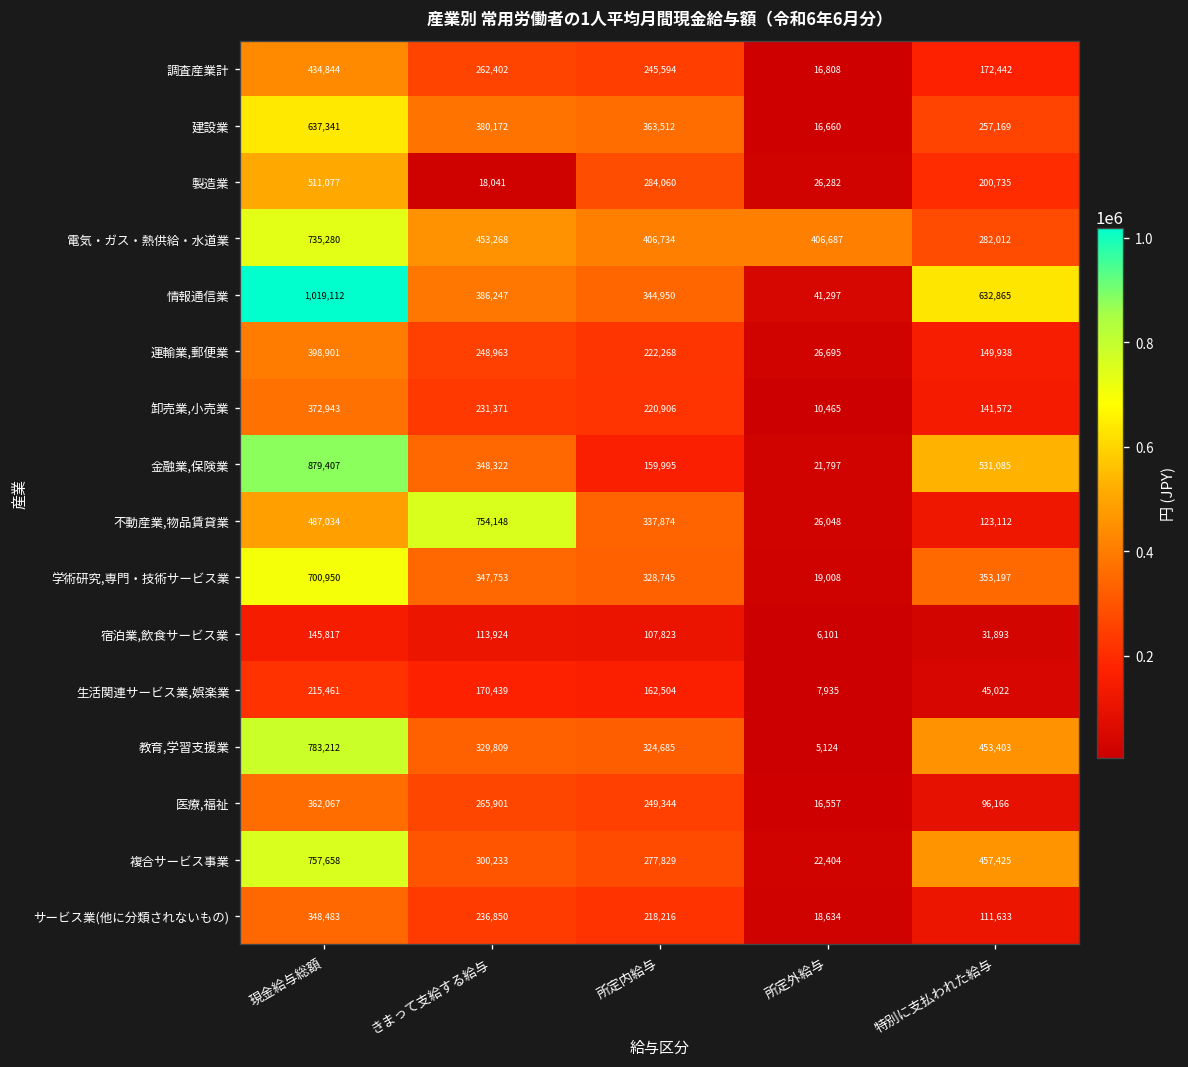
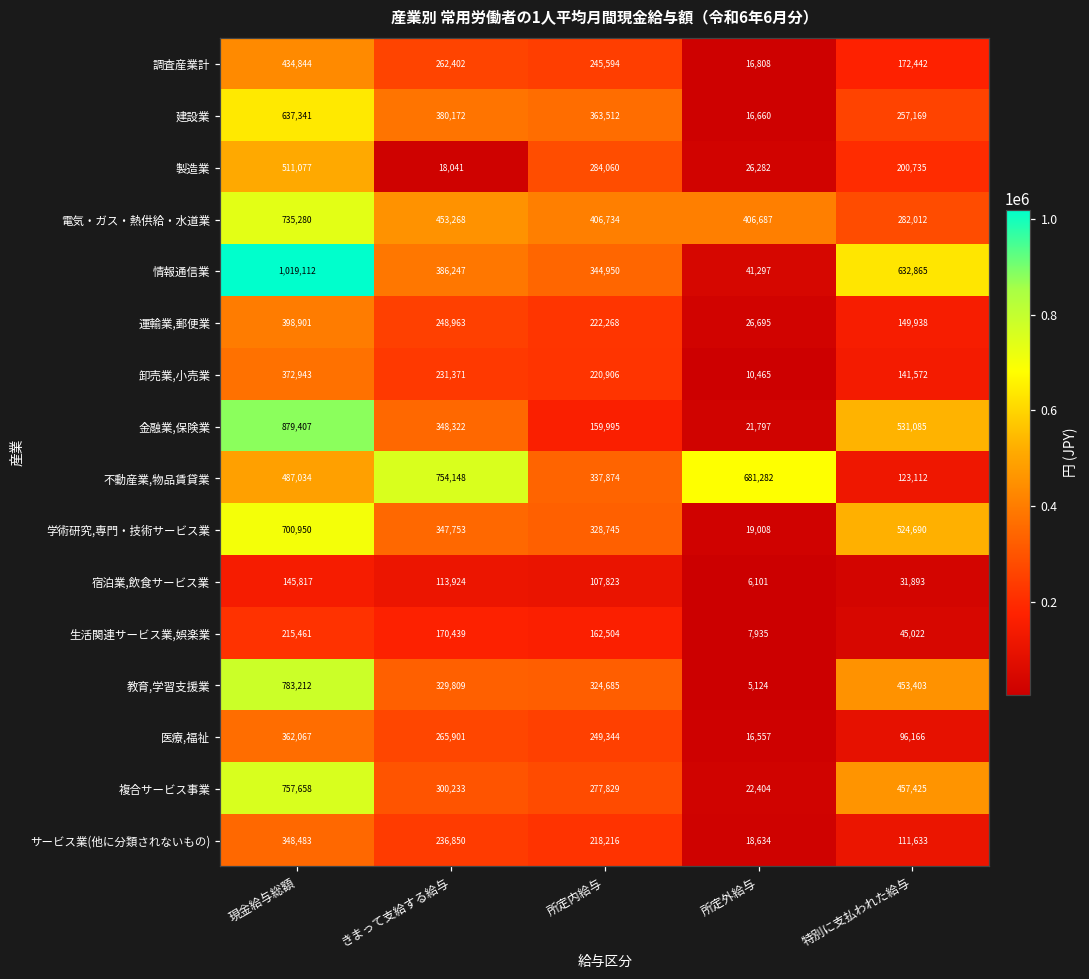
不動産業,物品賃貸業, 所定外給与: 26,048 -> 681,282
学術研究,専門・技術サービス業, 特別に支払われた給与: 353,197 -> 524,690
